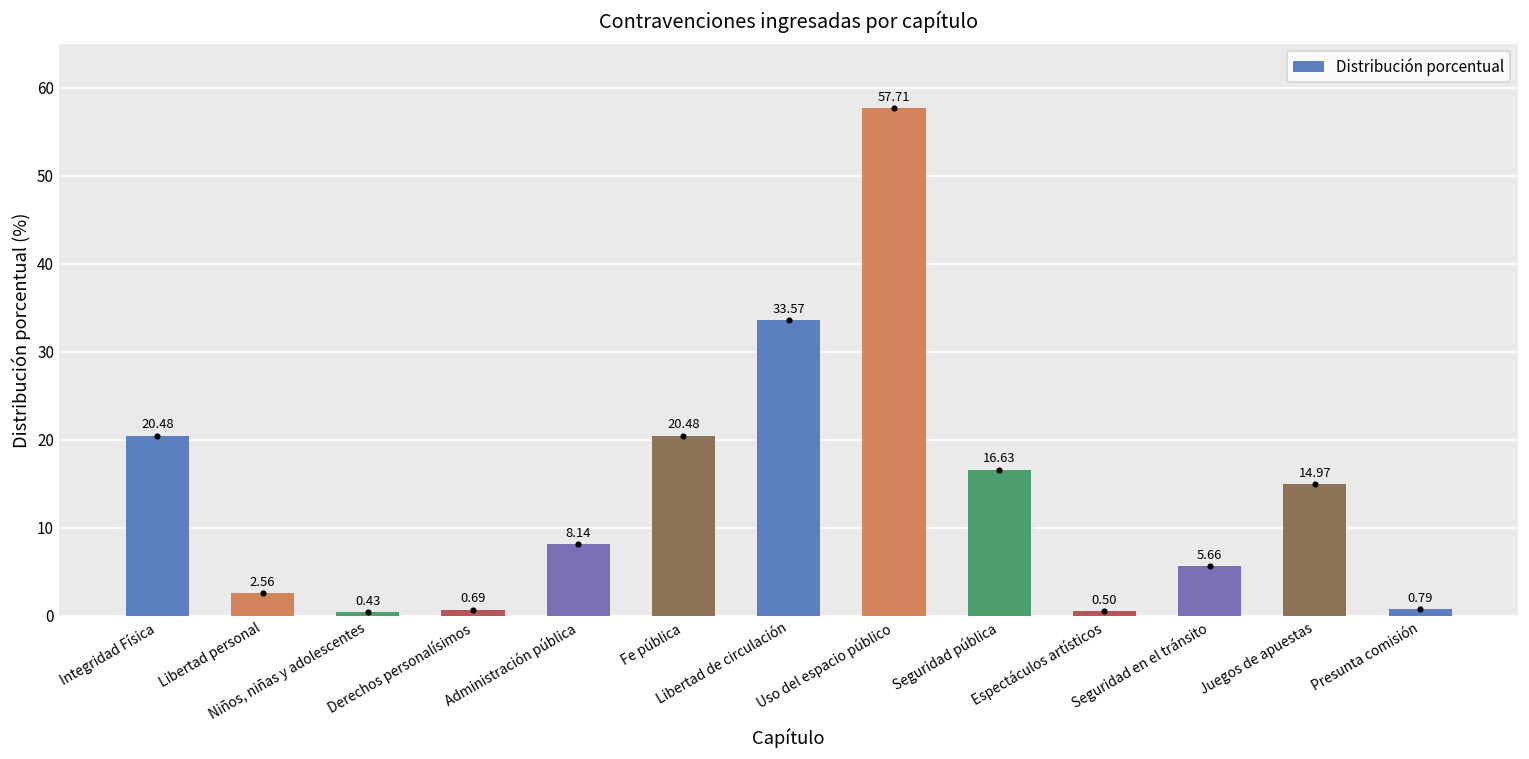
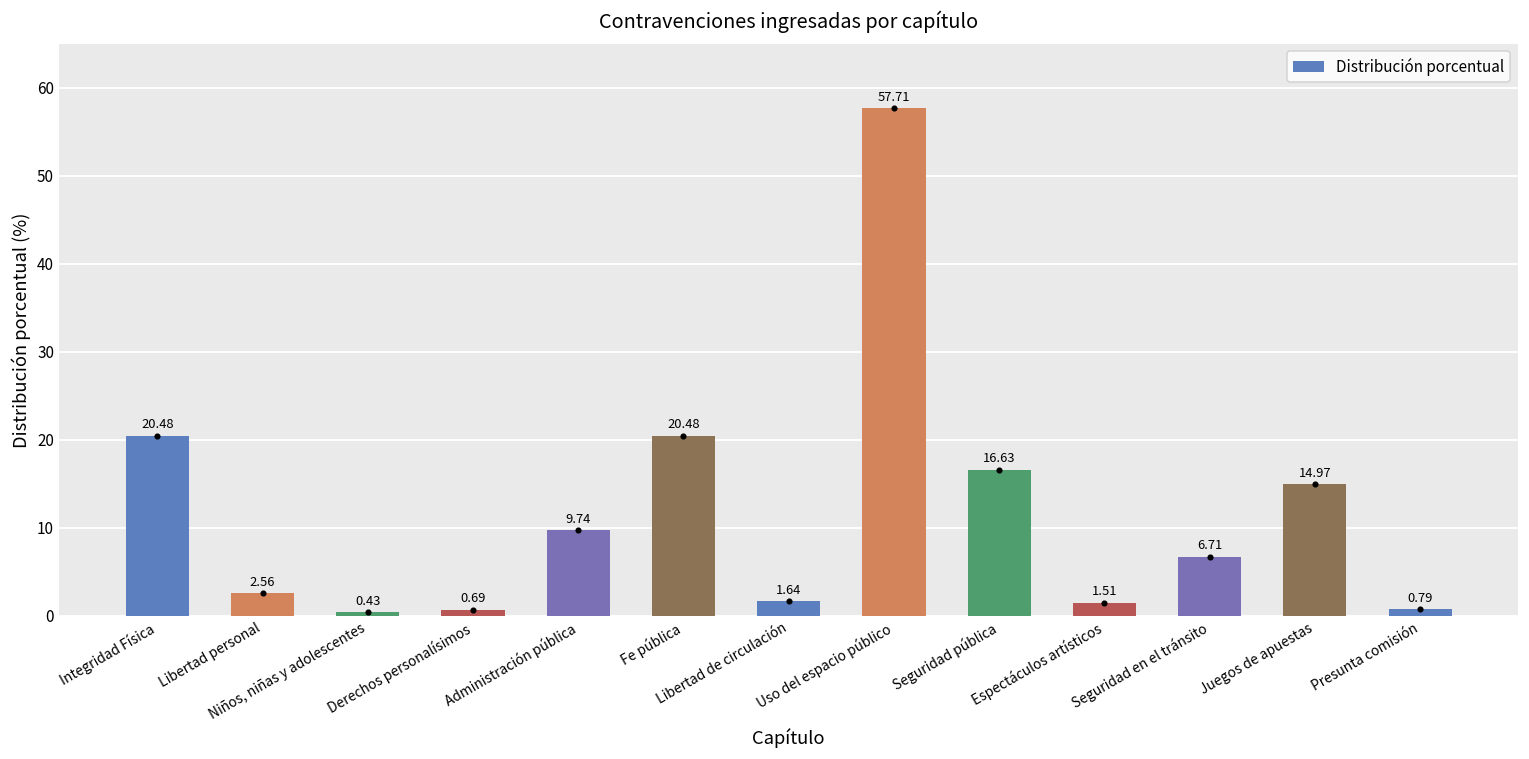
Distribución porcentual, Administración pública: 8.14 -> 9.74
Distribución porcentual, Libertad de circulación: 33.57 -> 1.64
Distribución porcentual, Espectáculos artísticos: 0.50 -> 1.51
Distribución porcentual, Seguridad en el tránsito: 5.66 -> 6.71
